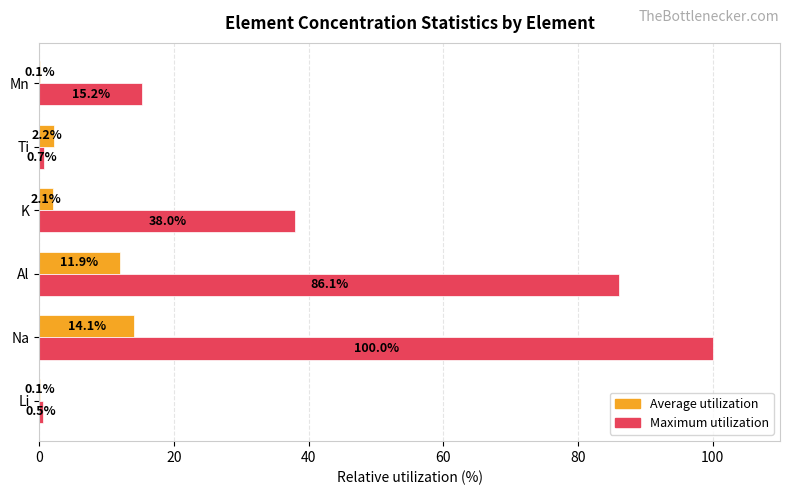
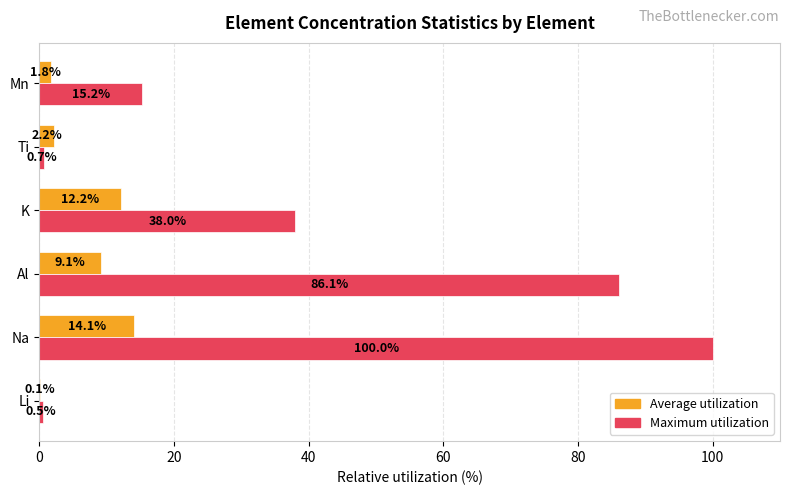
Average utilization, Mn: 0.1% -> 1.8%
Average utilization, K: 2.1% -> 12.2%
Average utilization, Al: 11.9% -> 9.1%
